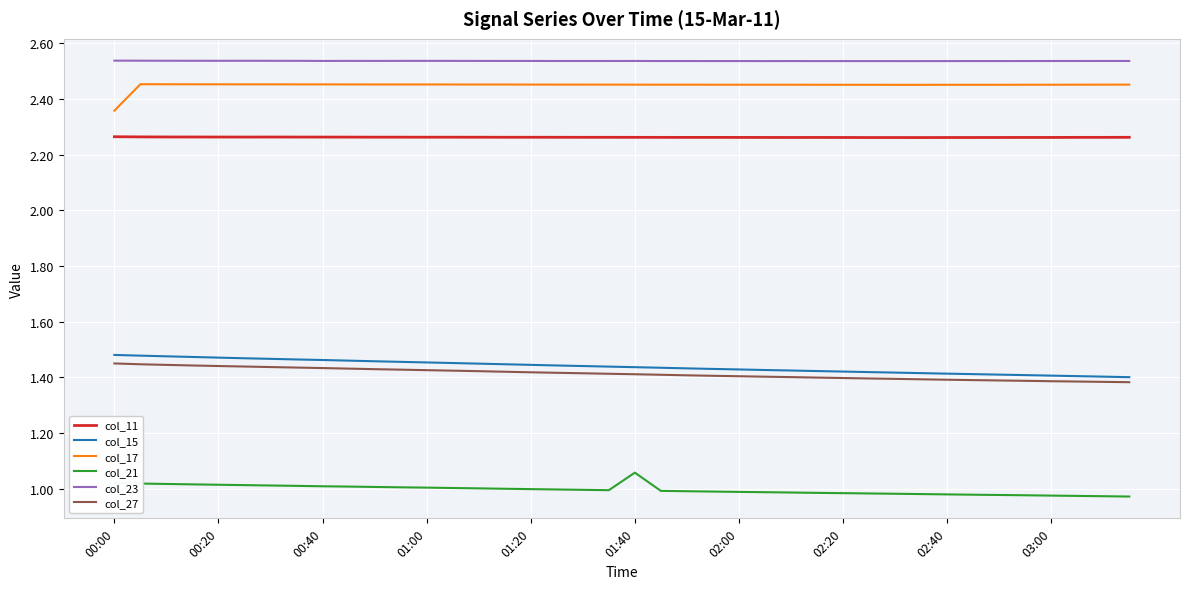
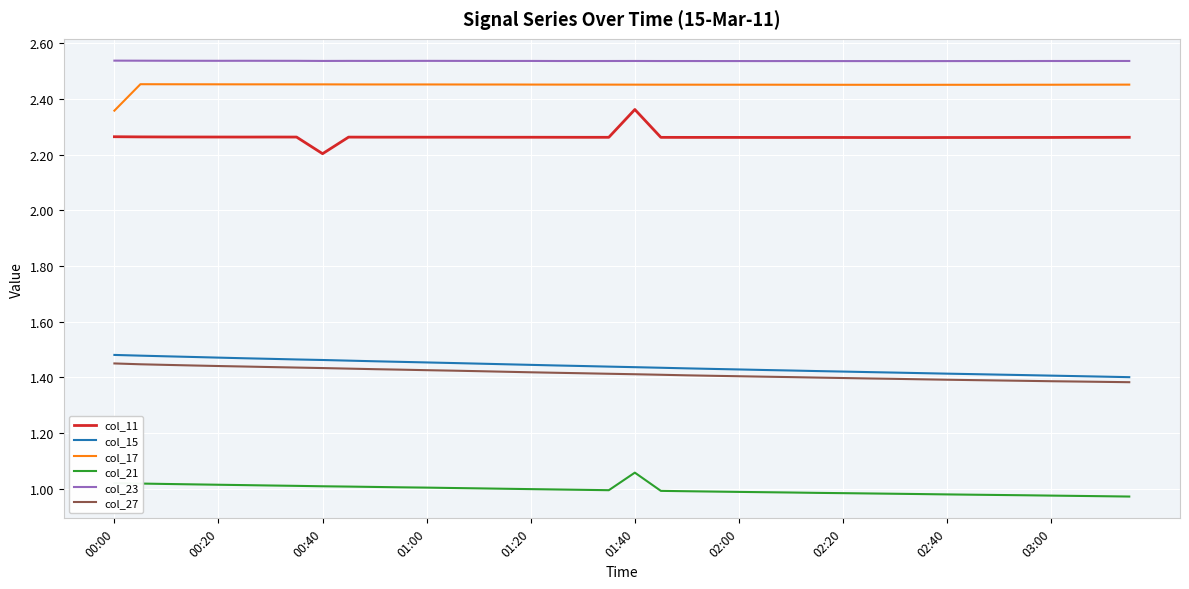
col_11, 00:40: 2.26 -> 2.20
col_11, 01:40: 2.26 -> 2.36
